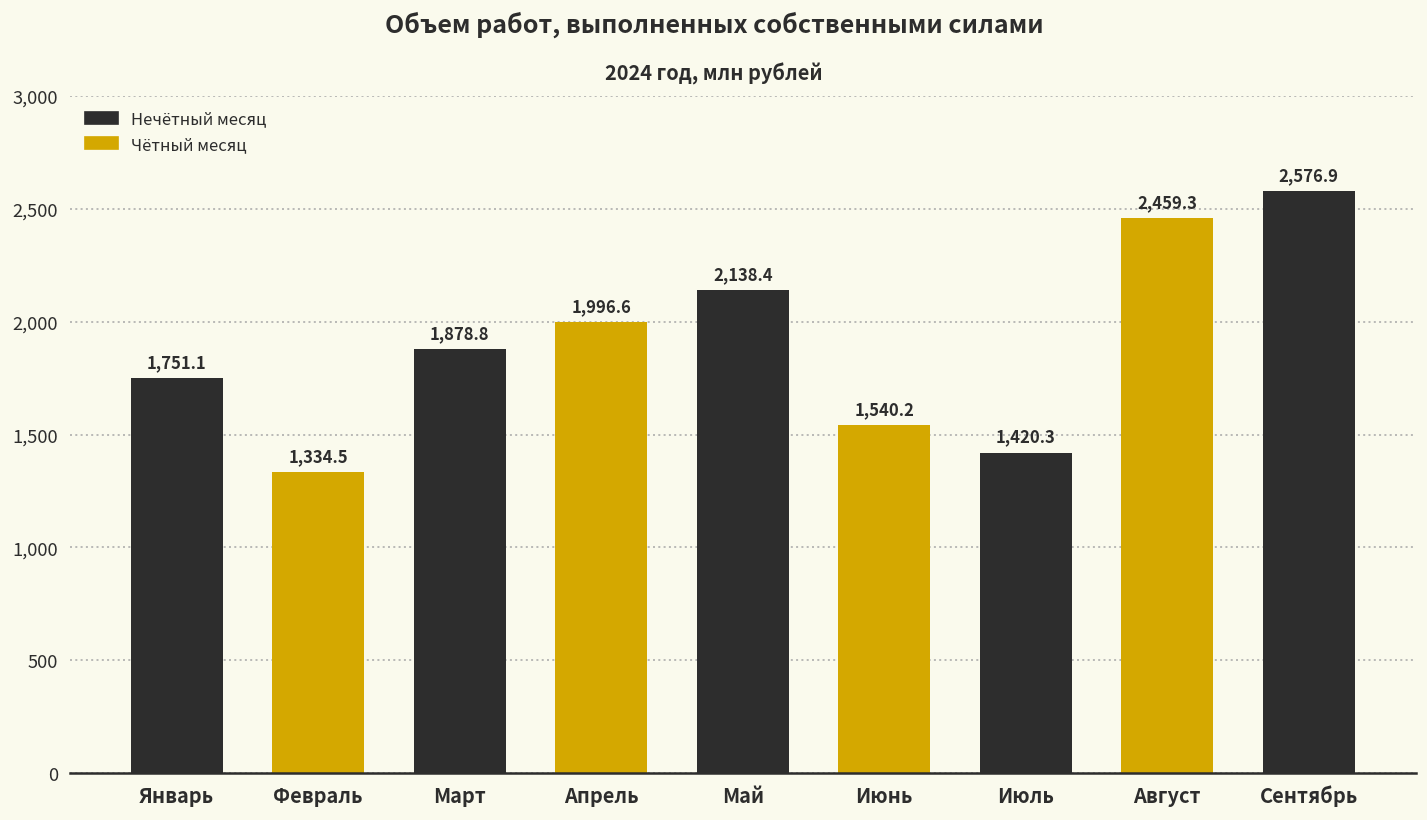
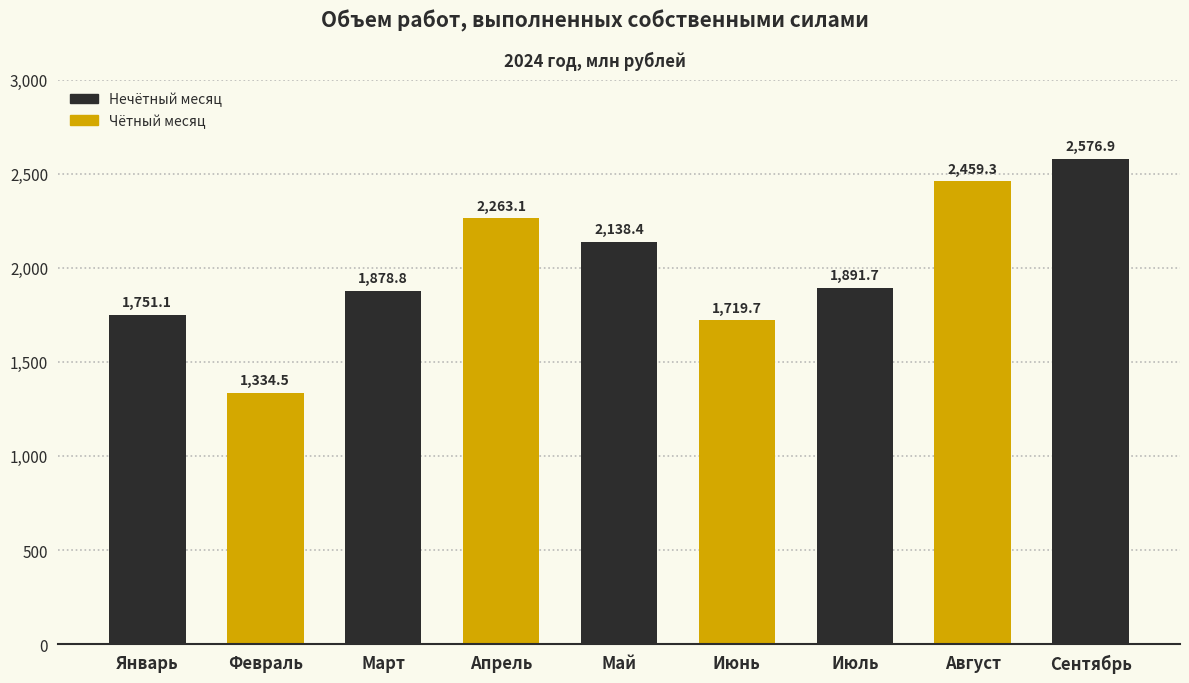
Апрель: 1,996.6 -> 2,263.1
Июнь: 1,540.2 -> 1,719.7
Июль: 1,420.3 -> 1,891.7
